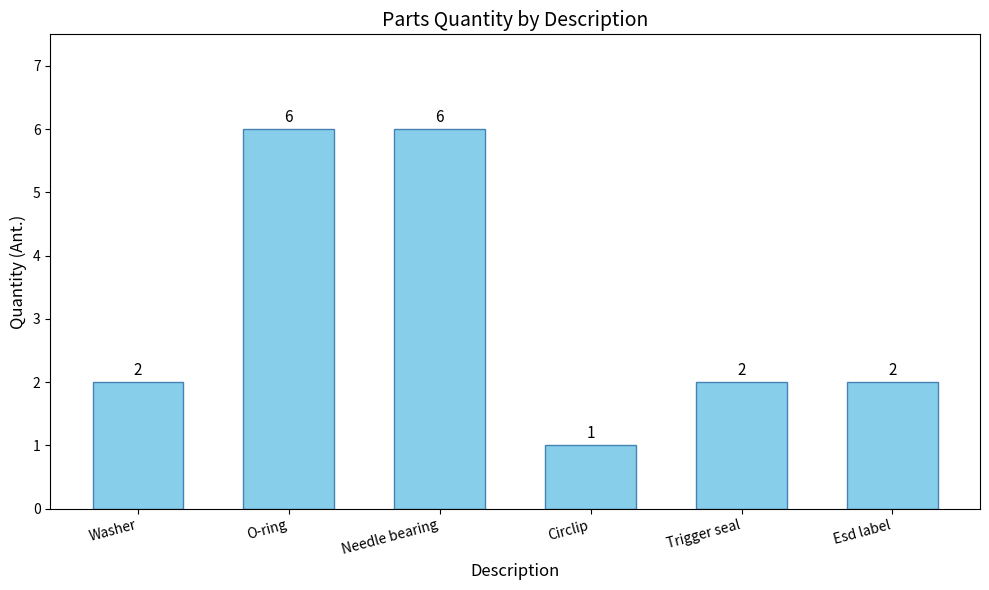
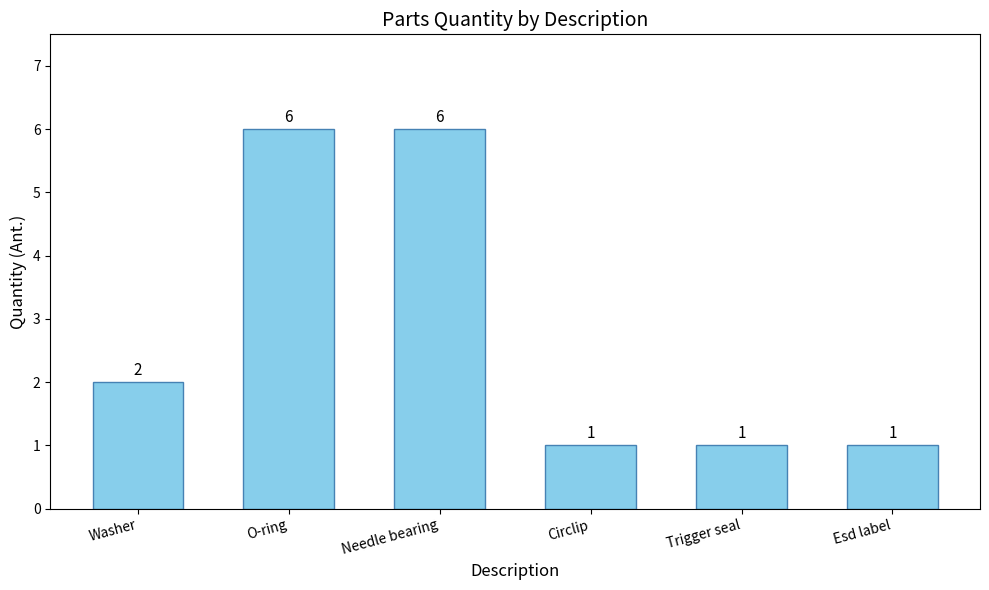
Trigger seal: 2 -> 1
Esd label: 2 -> 1
